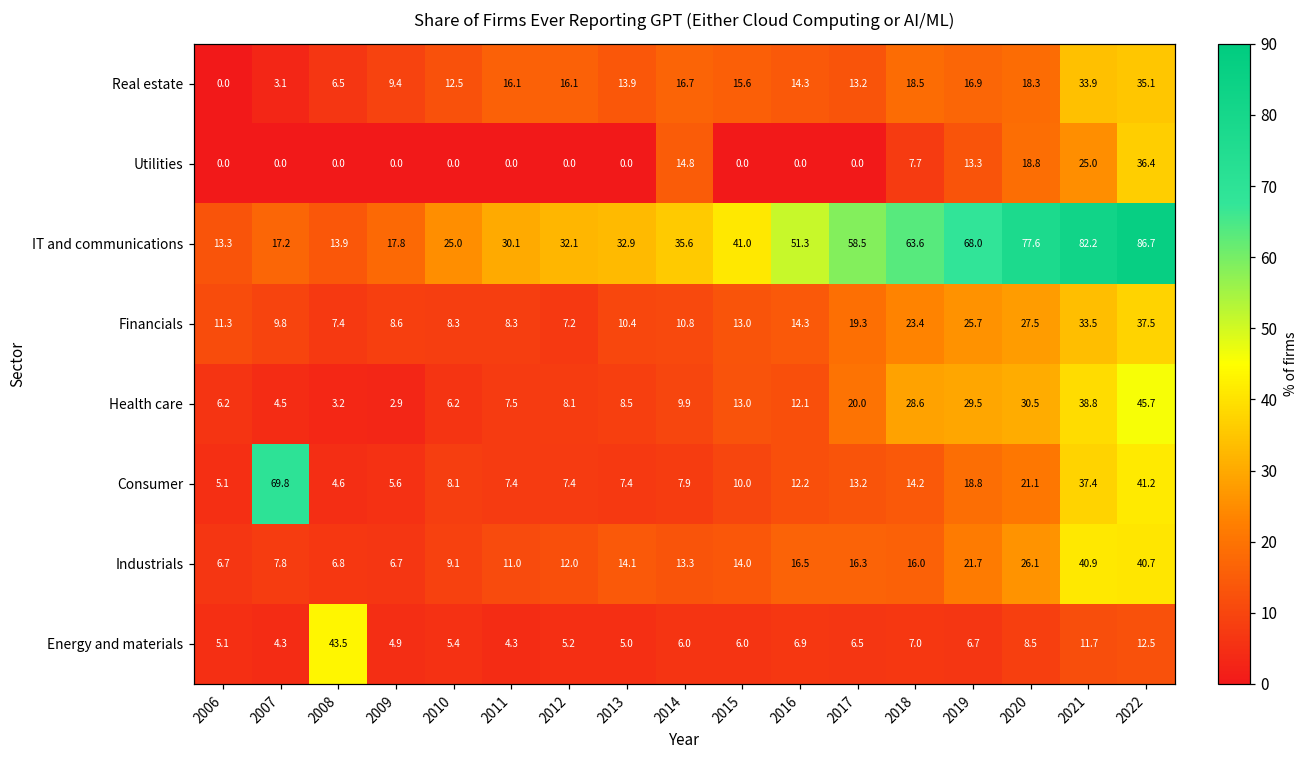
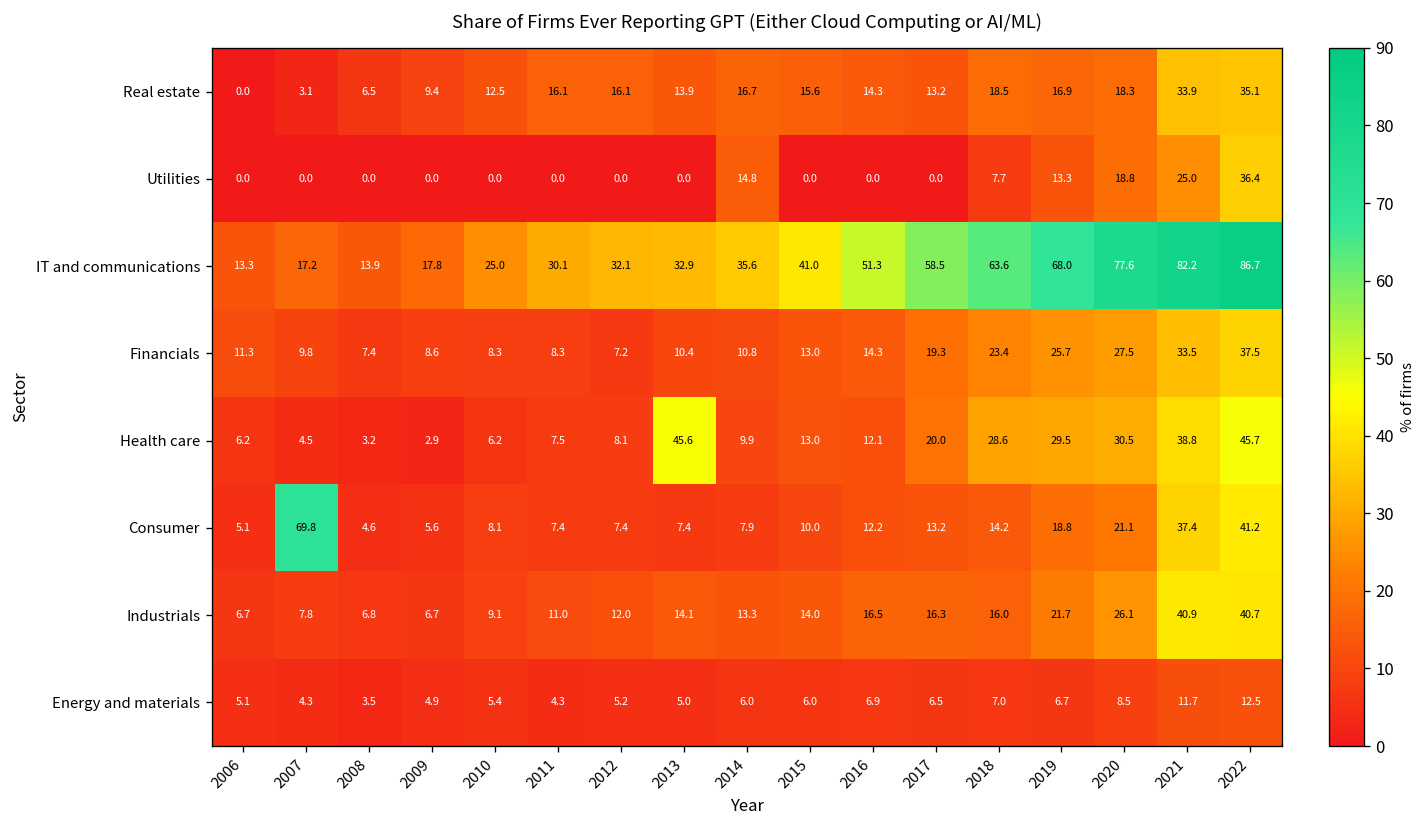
Health care, 2013: 8.5 -> 45.6
Energy and materials, 2008: 43.5 -> 3.5
